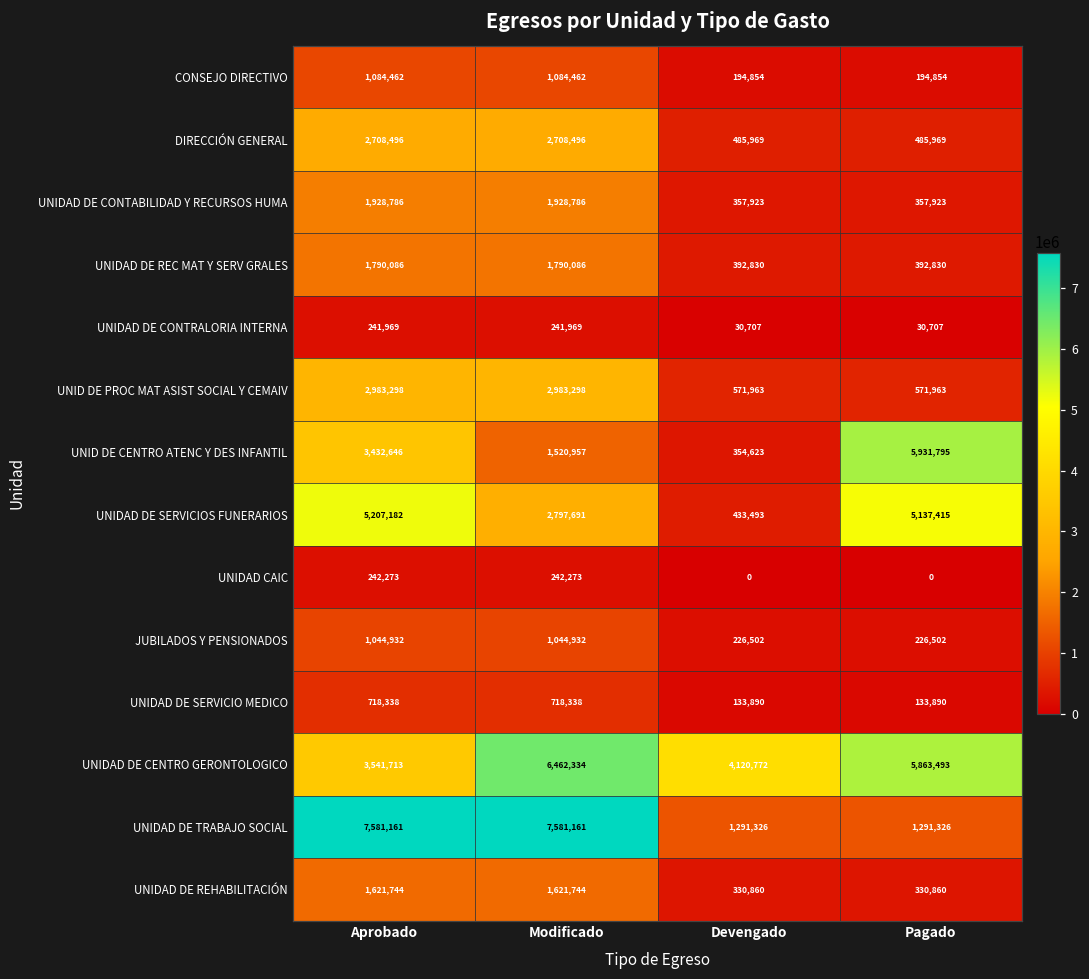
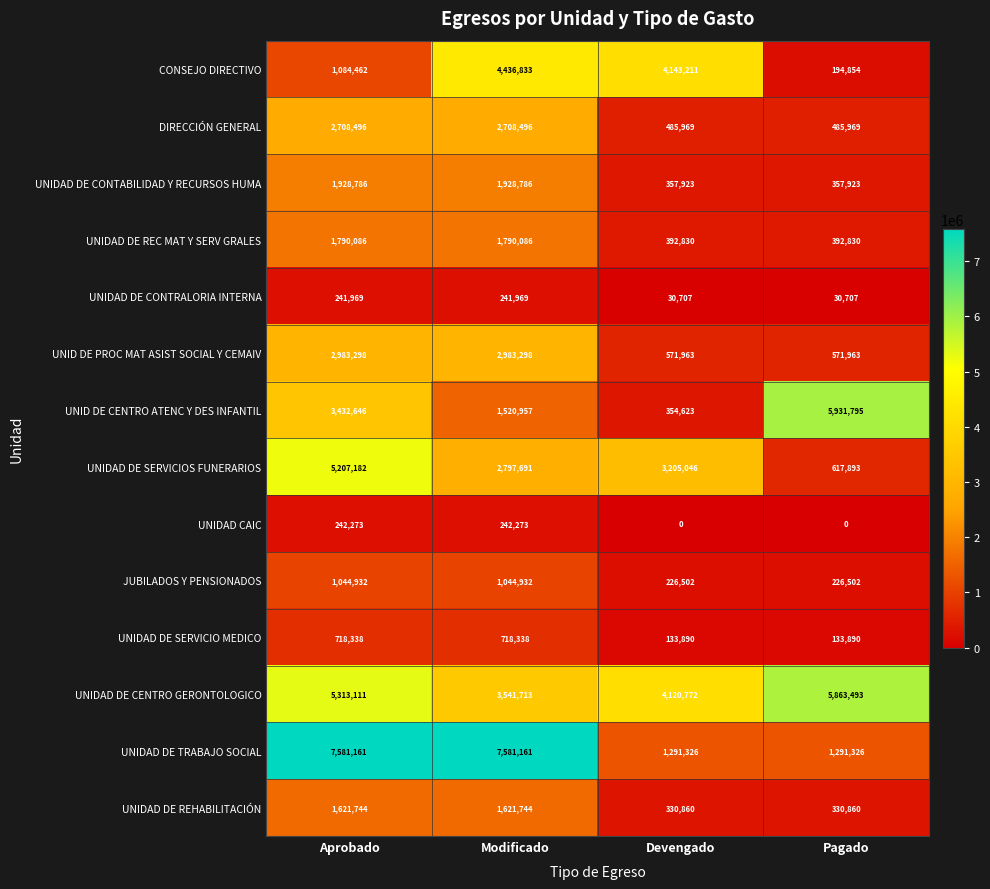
CONSEJO DIRECTIVO, Modificado: 1,084,462 -> 4,436,833
CONSEJO DIRECTIVO, Devengado: 194,854 -> 4,143,211
UNIDAD DE SERVICIOS FUNERARIOS, Devengado: 433,493 -> 3,205,046
UNIDAD DE SERVICIOS FUNERARIOS, Pagado: 5,137,415 -> 617,893
UNIDAD DE CENTRO GERONTOLOGICO, Aprobado: 3,541,713 -> 5,313,111
UNIDAD DE CENTRO GERONTOLOGICO, Modificado: 6,462,334 -> 3,541,713
